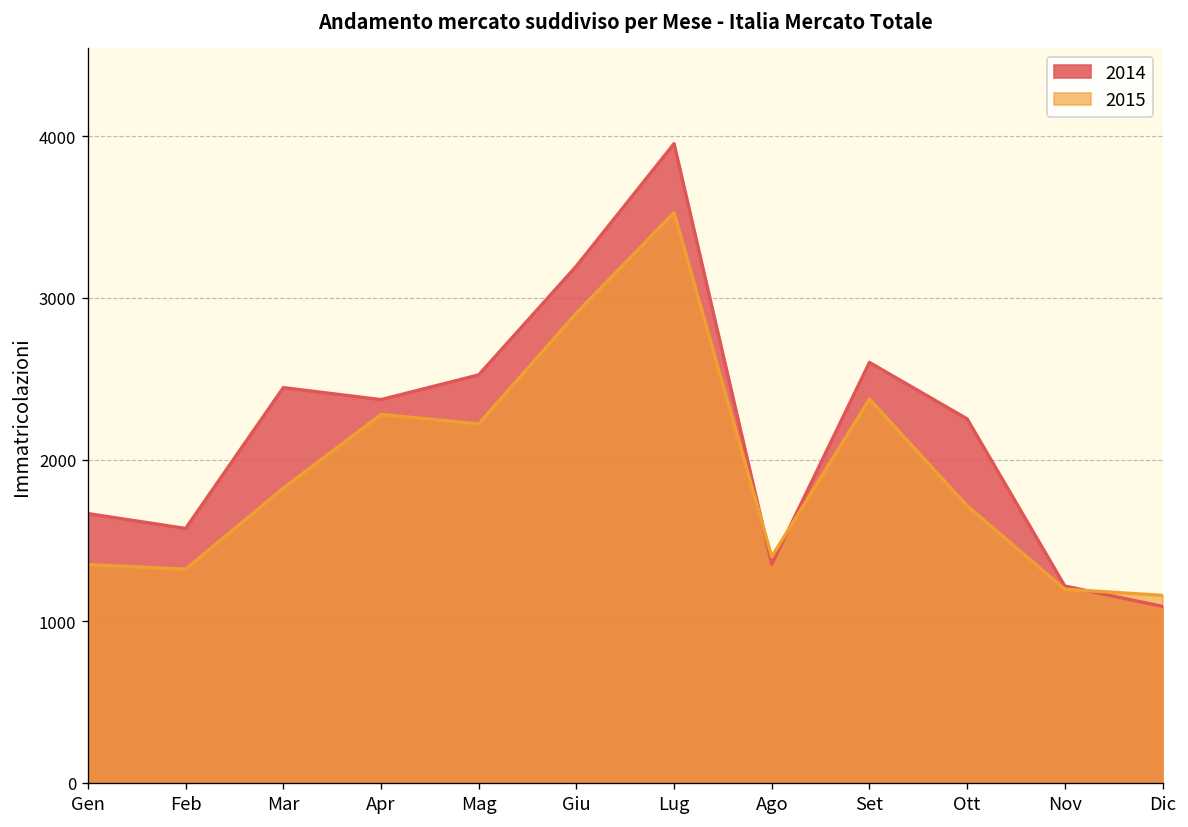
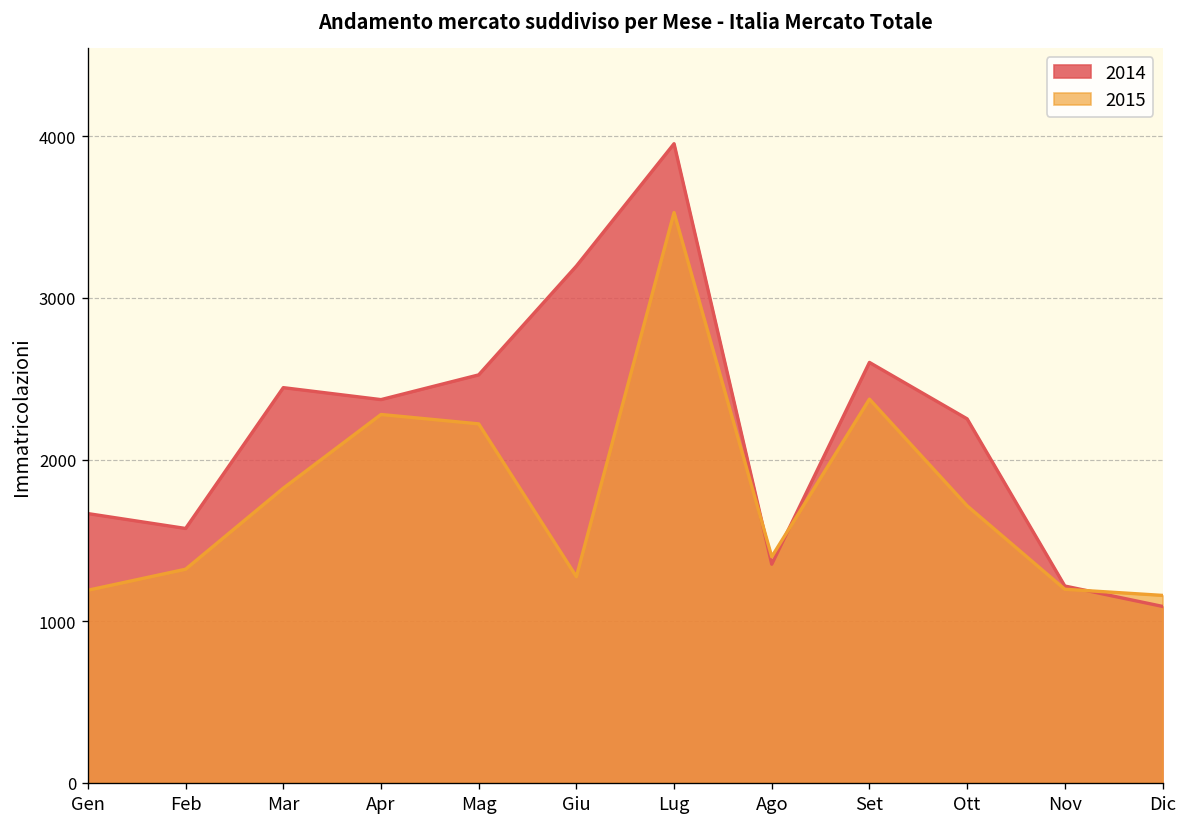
2015, Gen: 1350 -> 1190
2015, Giu: 2910 -> 1280
